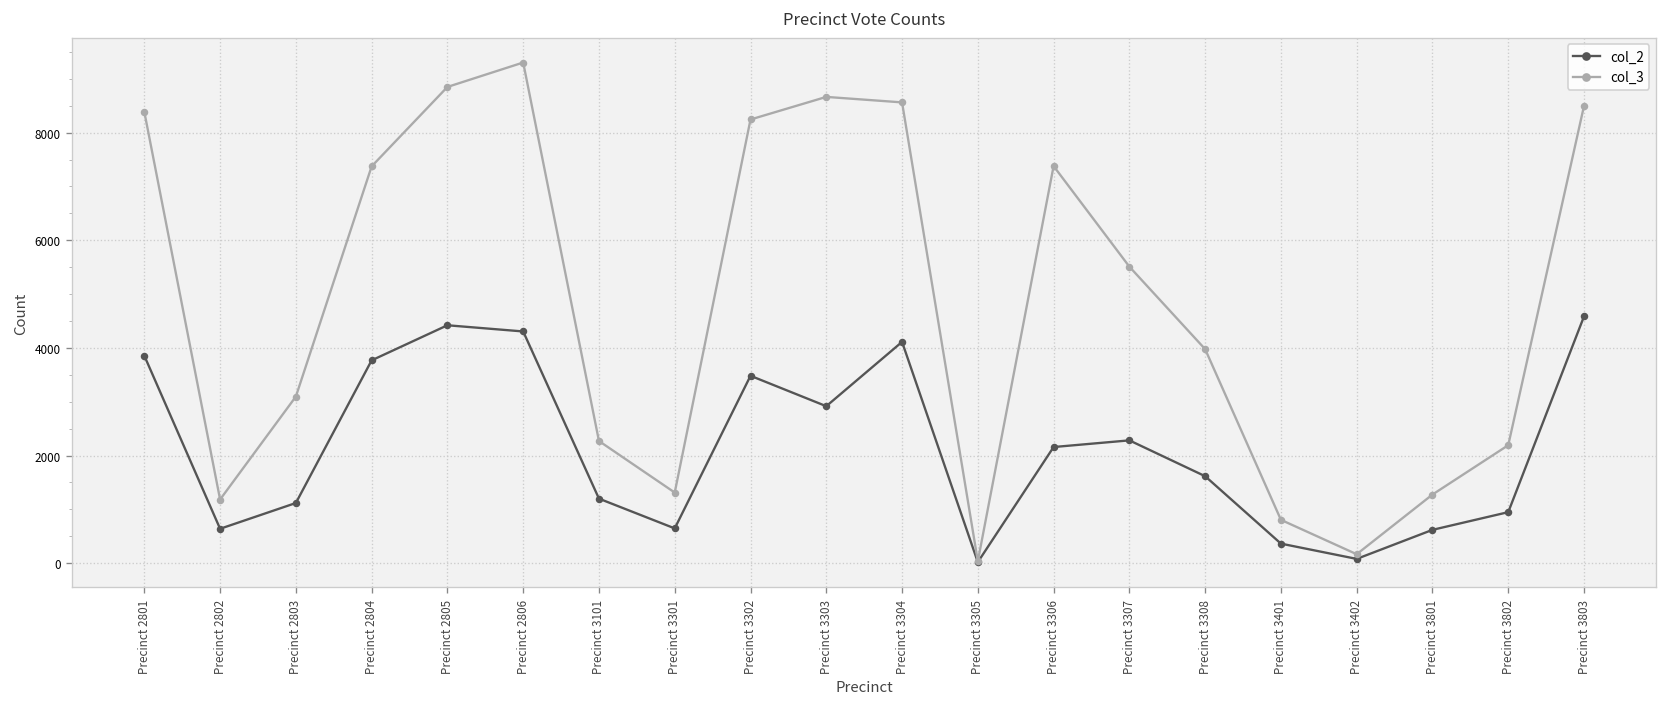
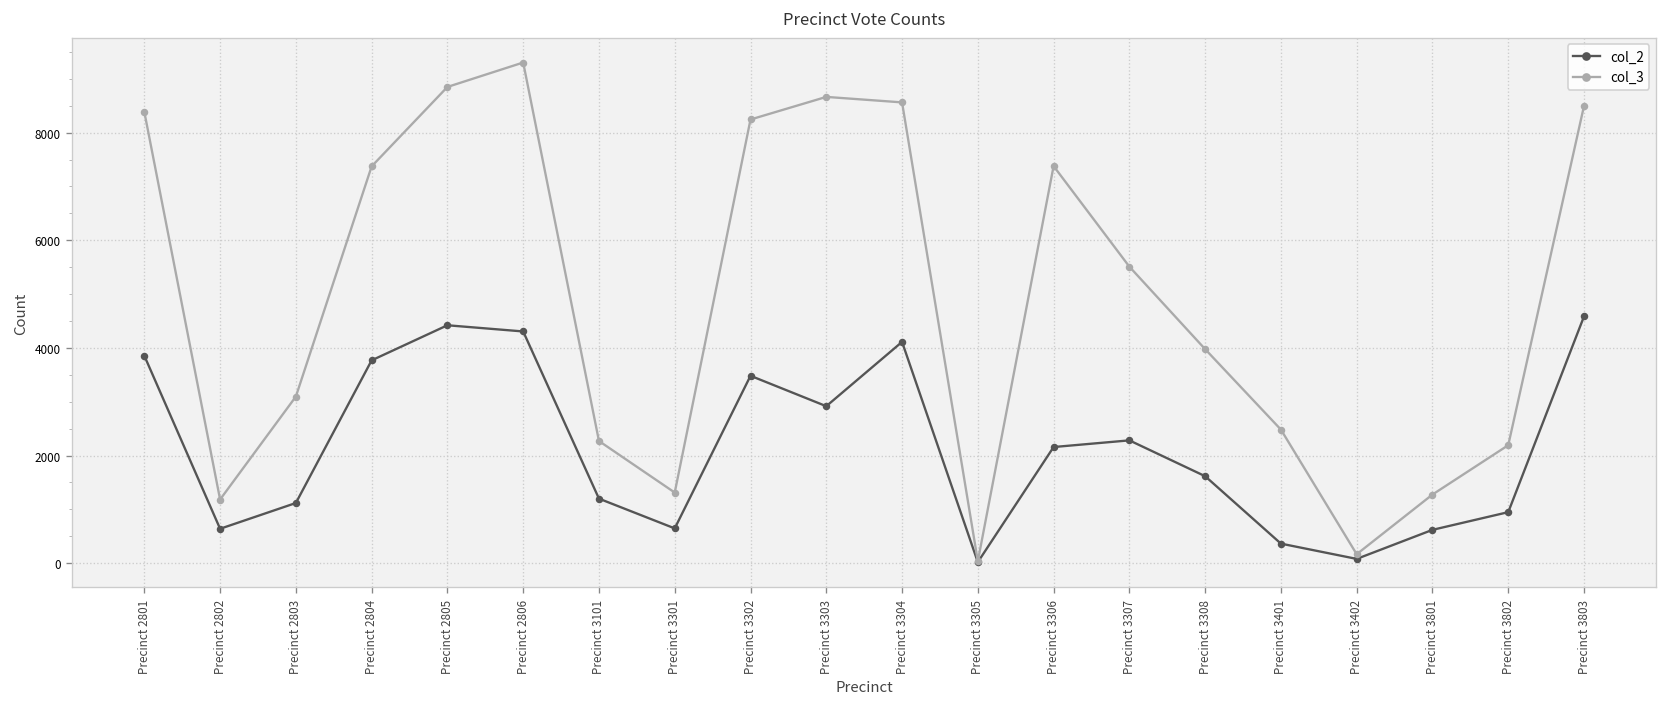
col_3, Precinct 3401: 800 -> 2500
